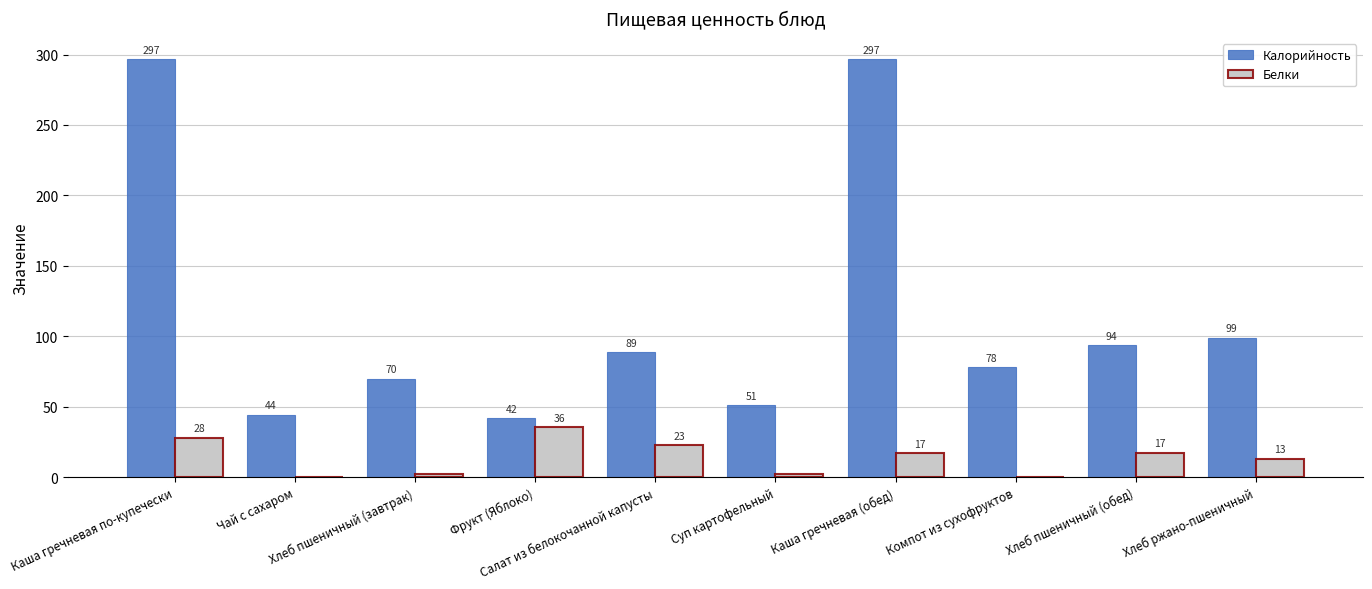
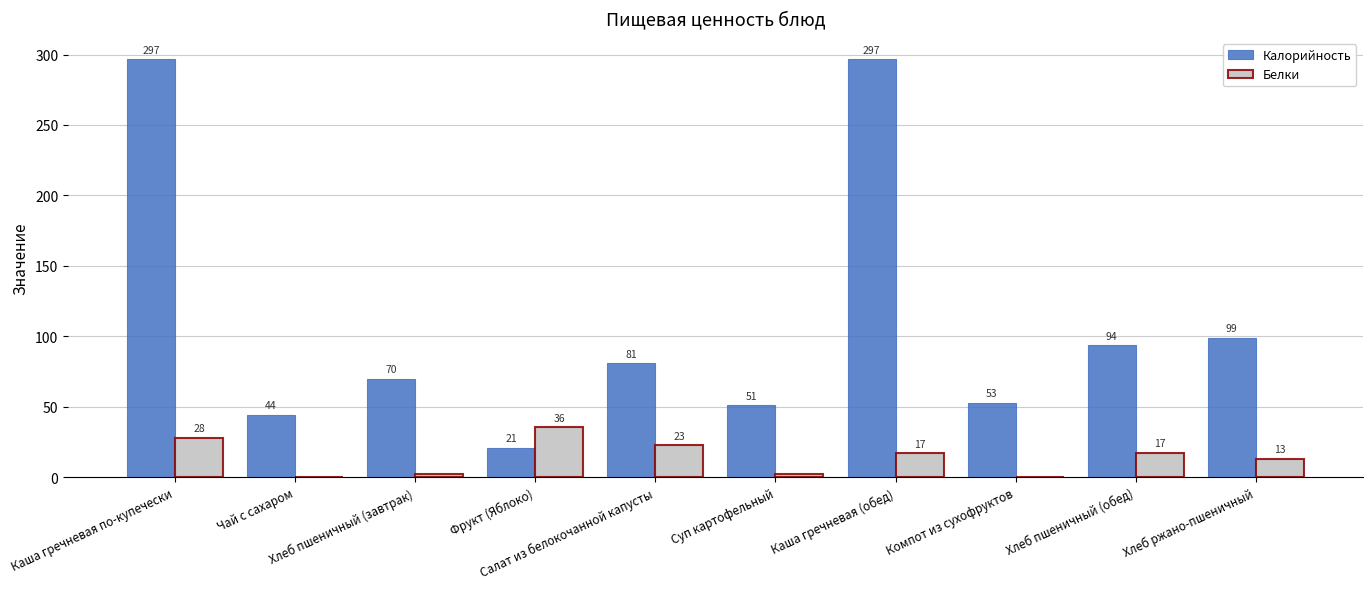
Калорийность, Фрукт (Яблоко): 42 -> 21
Калорийность, Салат из белокочанной капусты: 89 -> 81
Калорийность, Компот из сухофруктов: 78 -> 53
